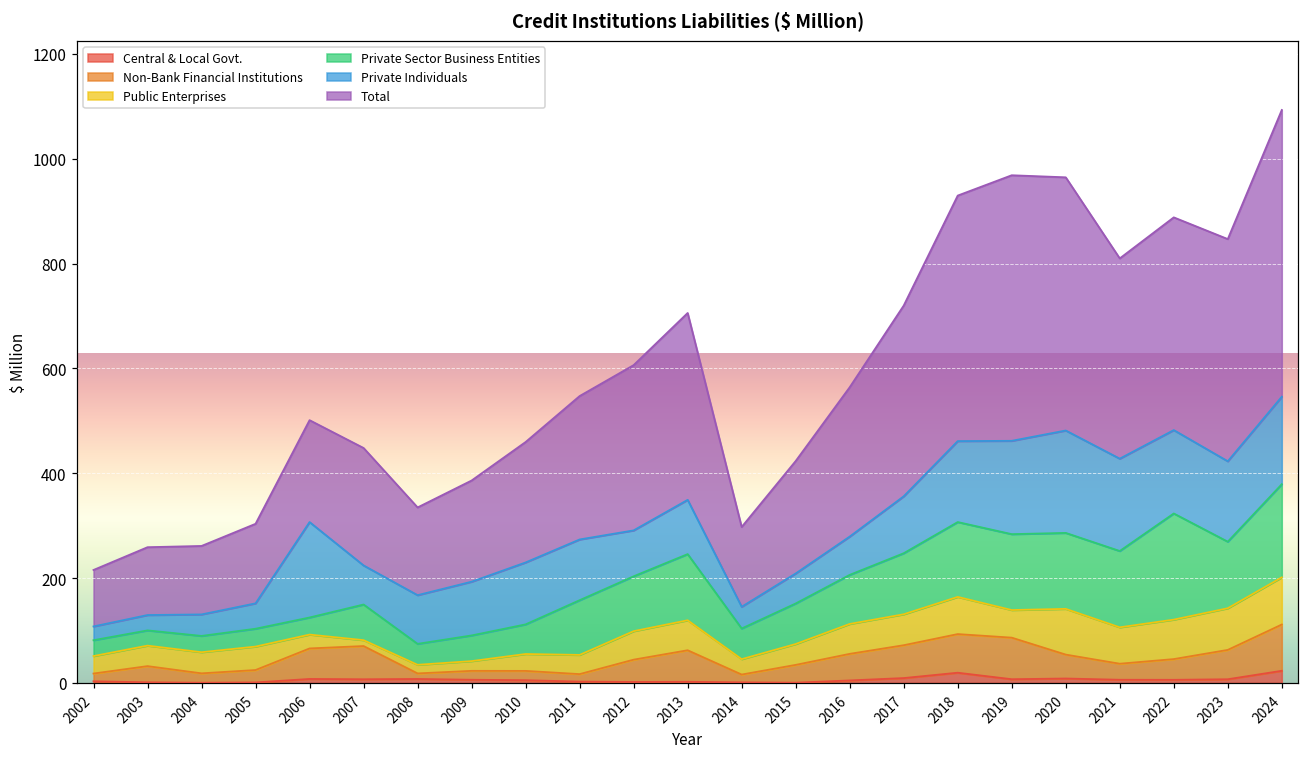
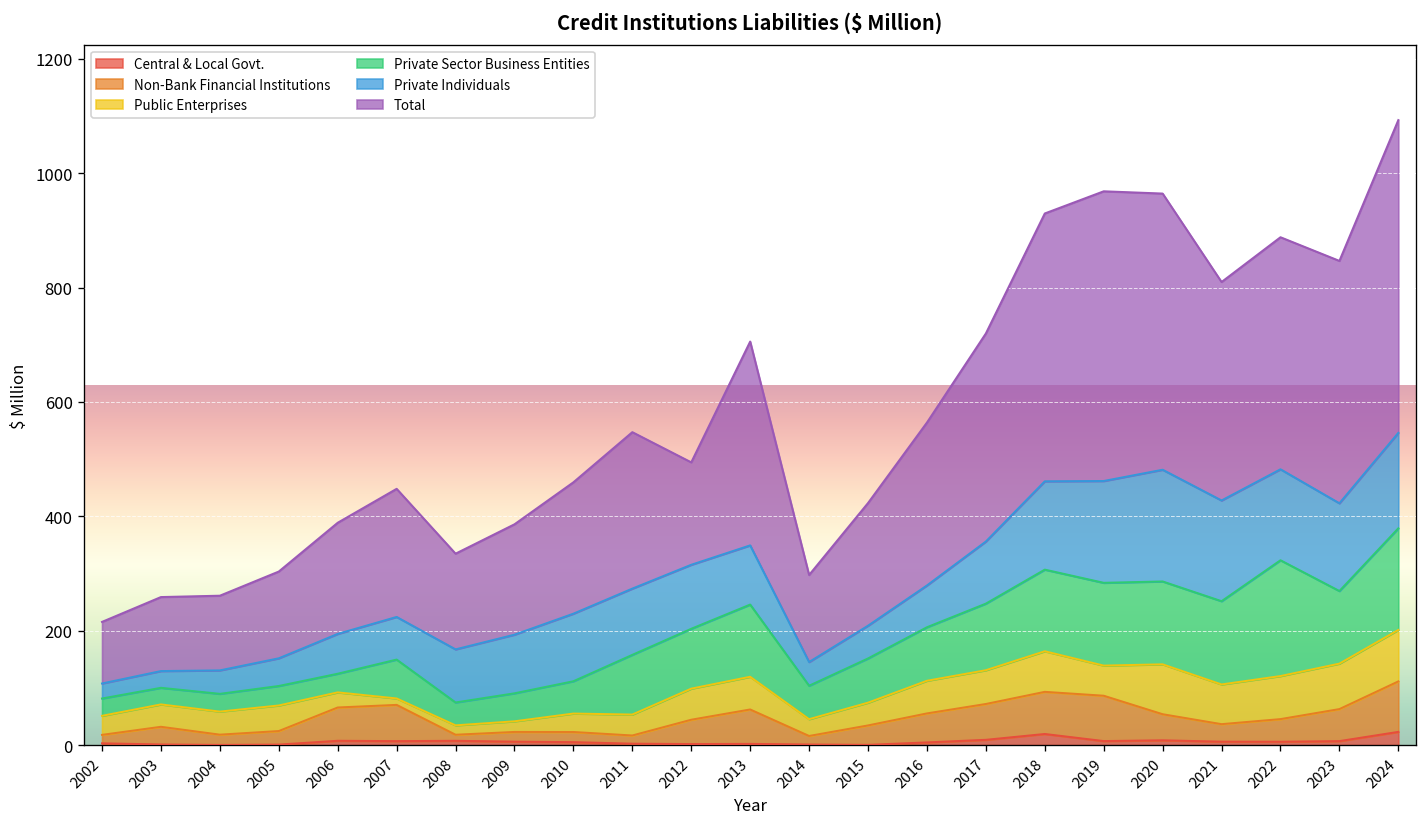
Private Individuals, 2006: 180 -> 70
Private Individuals, 2012: 90 -> 110
Total, 2012: 320 -> 180
